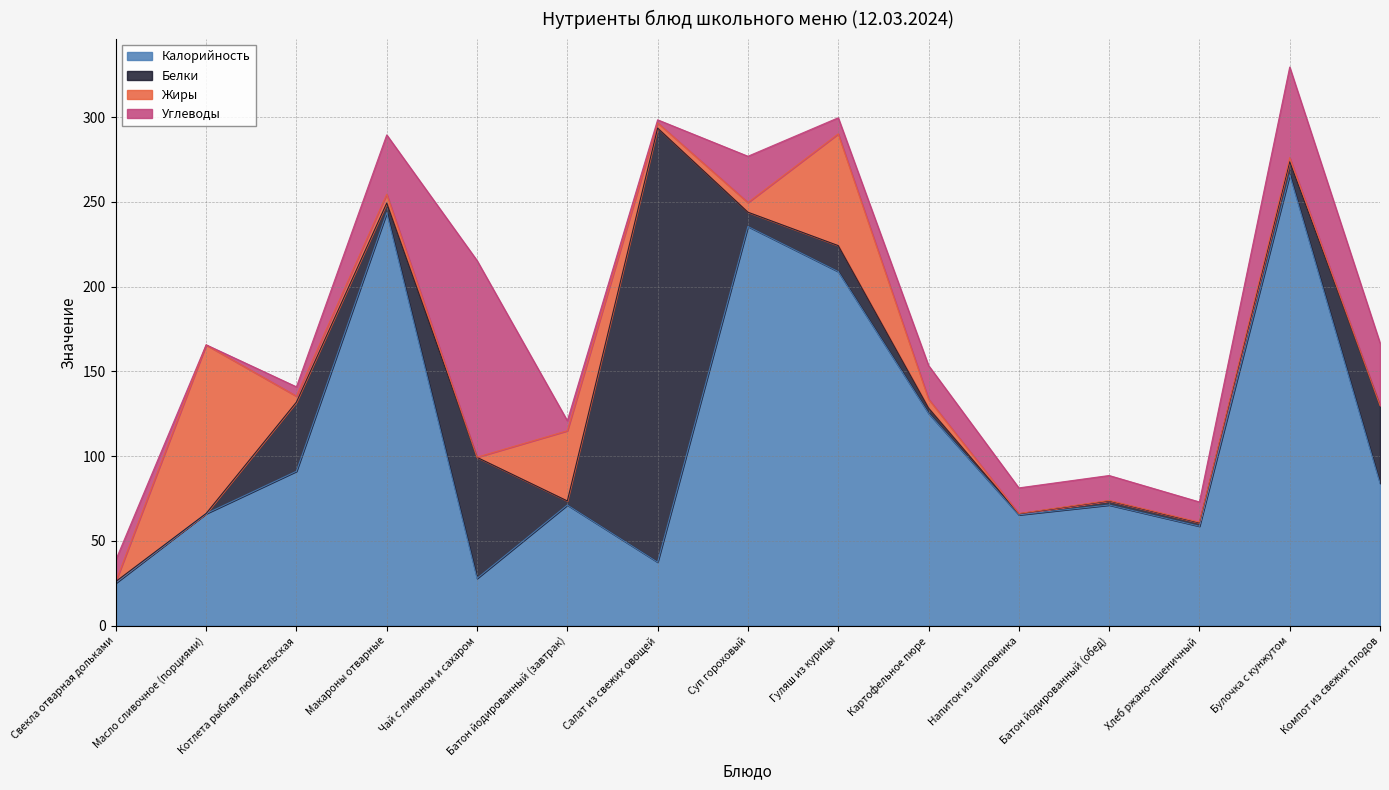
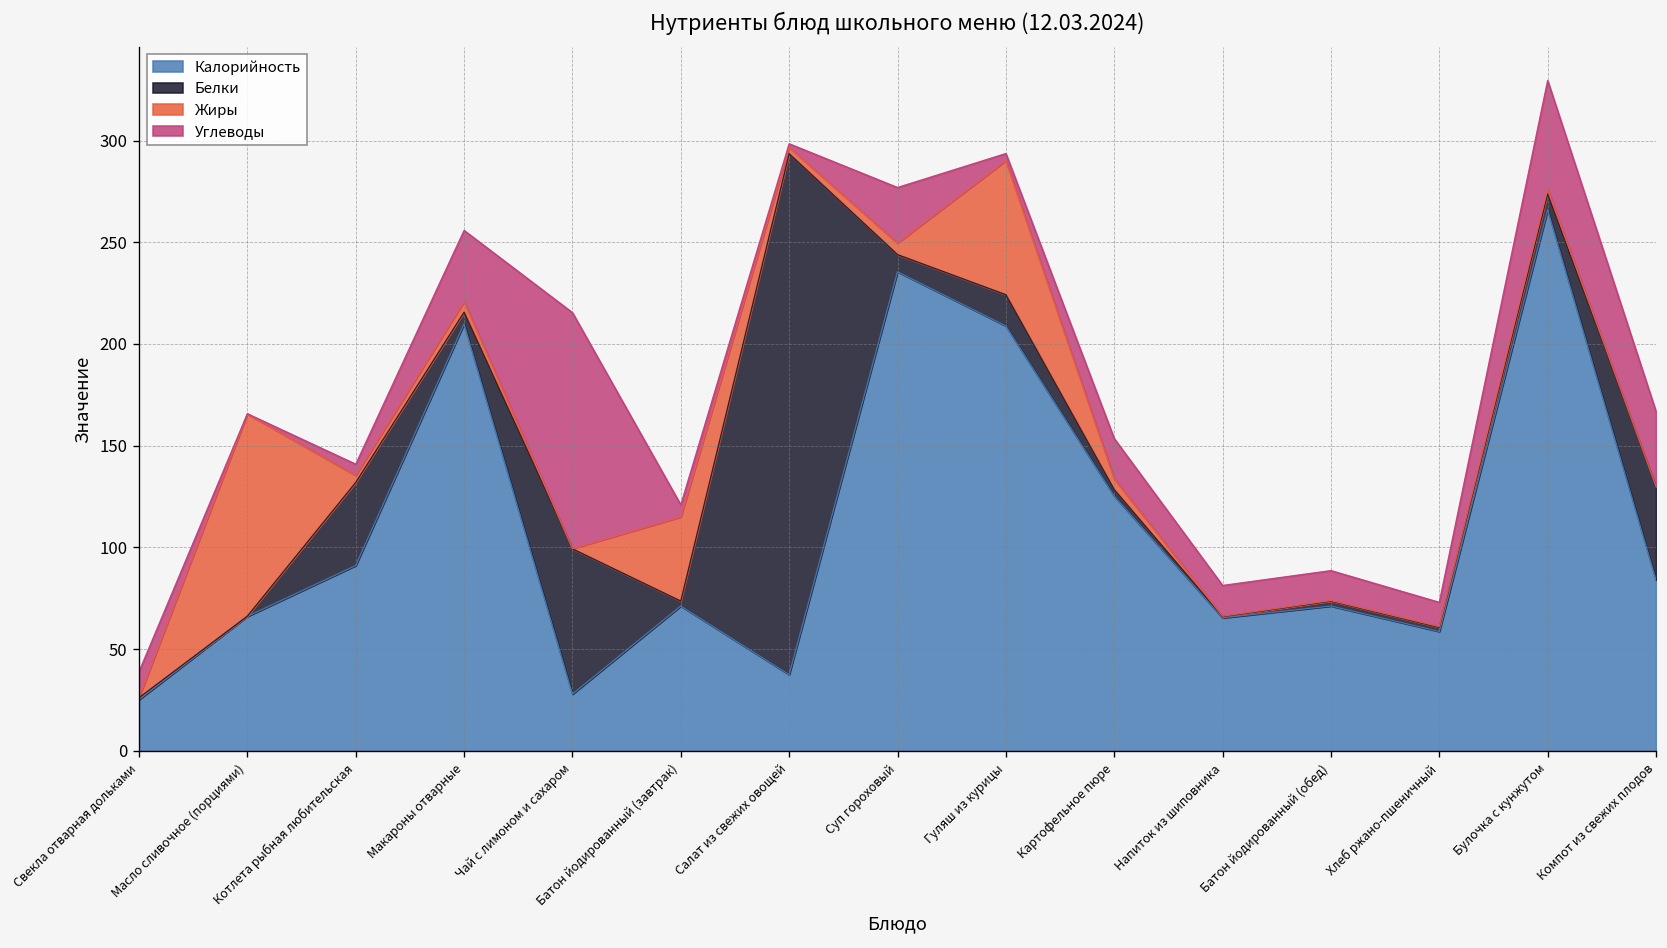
Калорийность, Макароны отварные: 244 -> 210
Углеводы, Гуляш из курицы: 10 -> 4
